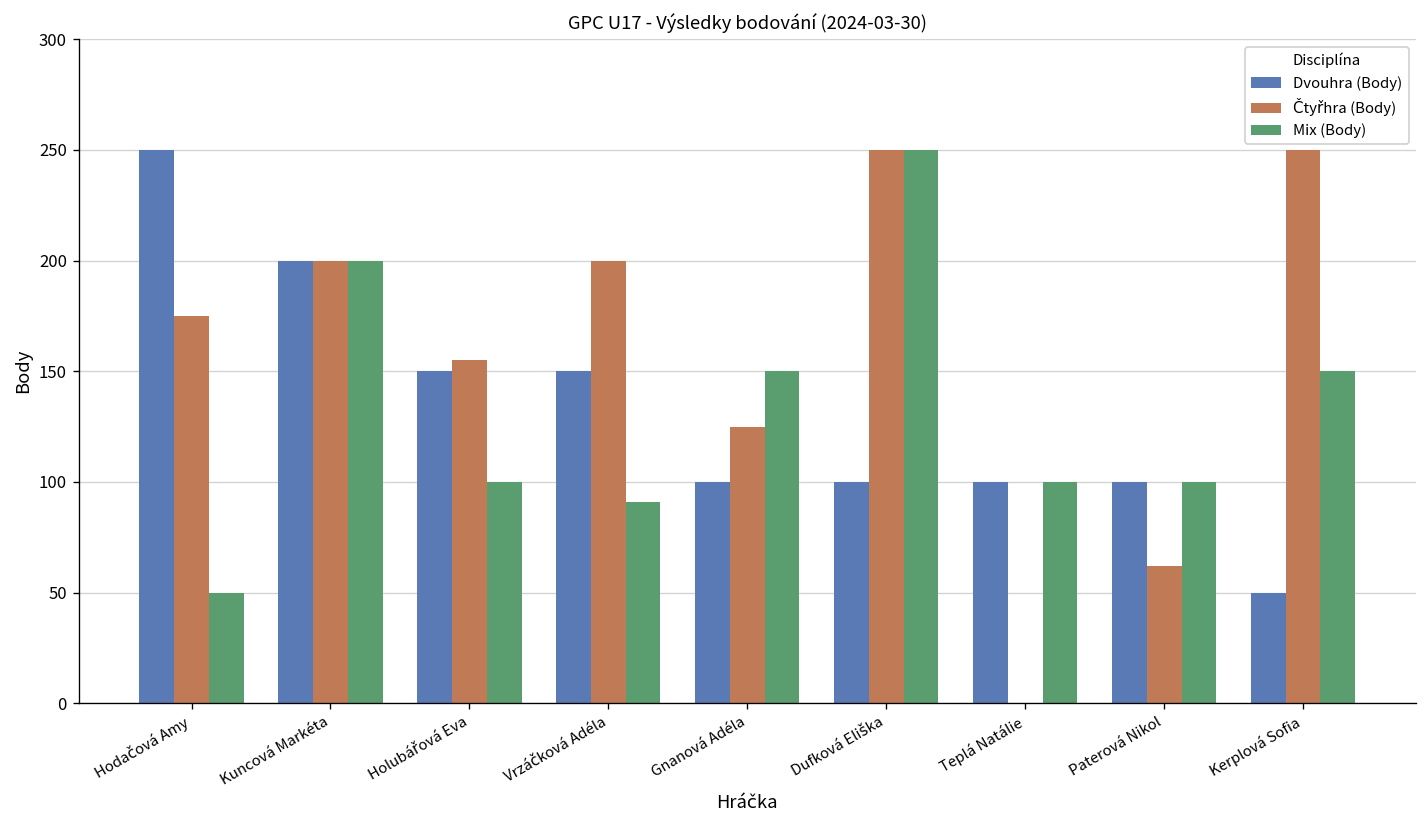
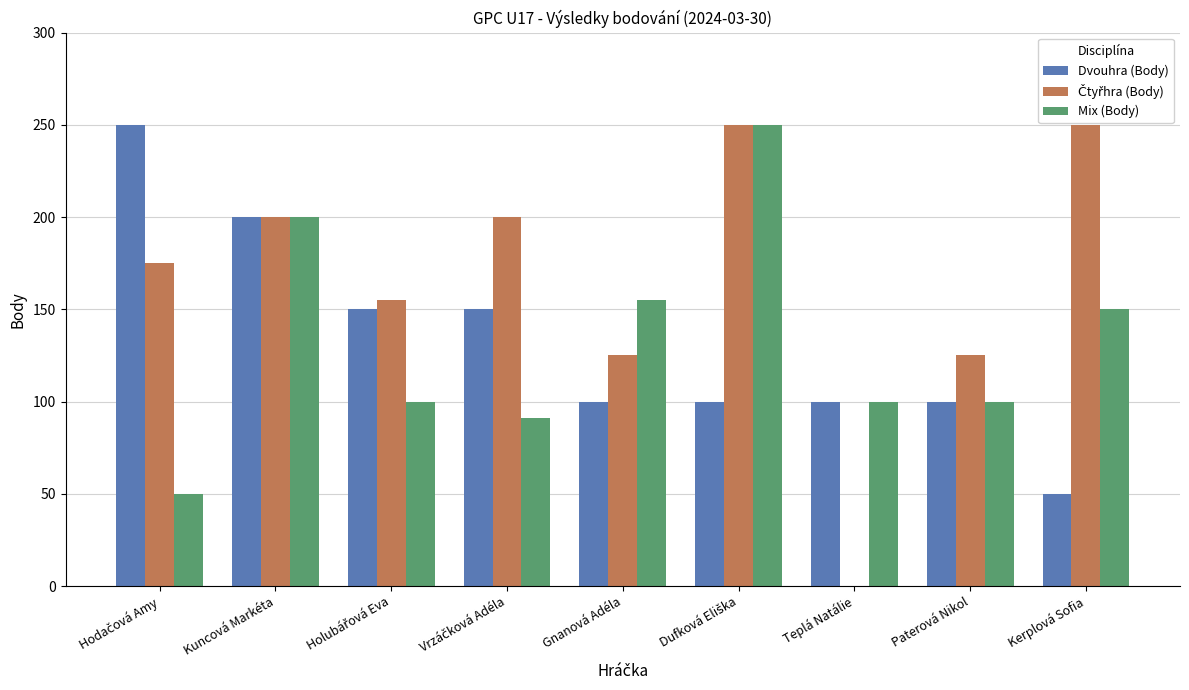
Mix (Body), Gnanová Adéla: 150 -> 155
Čtyřhra (Body), Paterová Nikol: 62 -> 125
